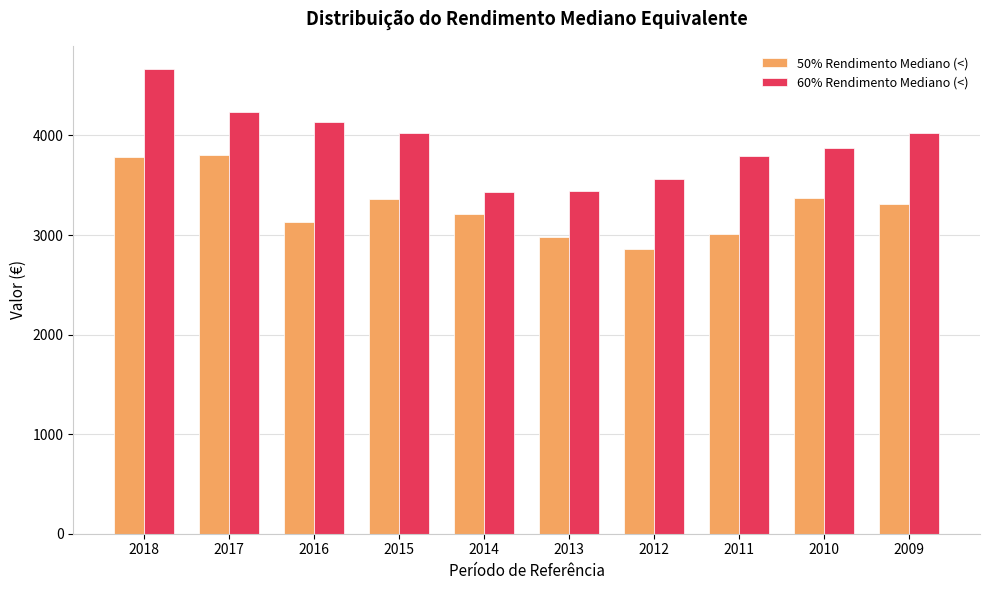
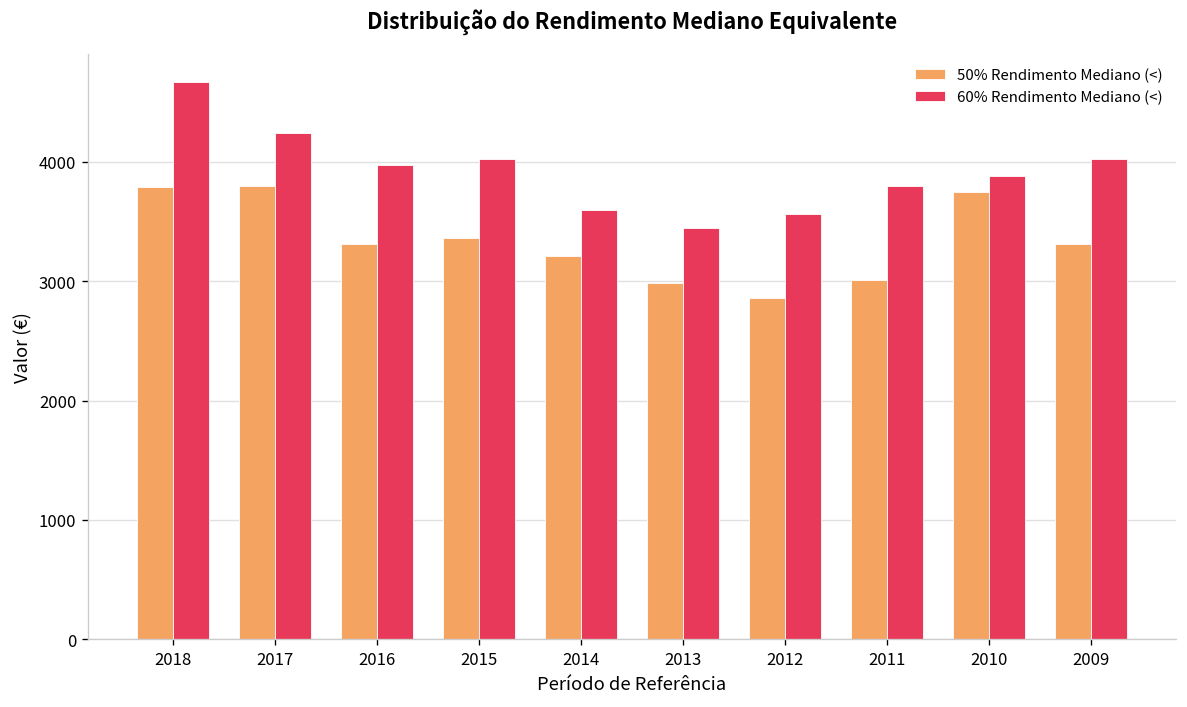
50% Rendimento Mediano (<), 2016: 3100 -> 3300
60% Rendimento Mediano (<), 2016: 4100 -> 4000
60% Rendimento Mediano (<), 2014: 3400 -> 3600
50% Rendimento Mediano (<), 2010: 3400 -> 3700
